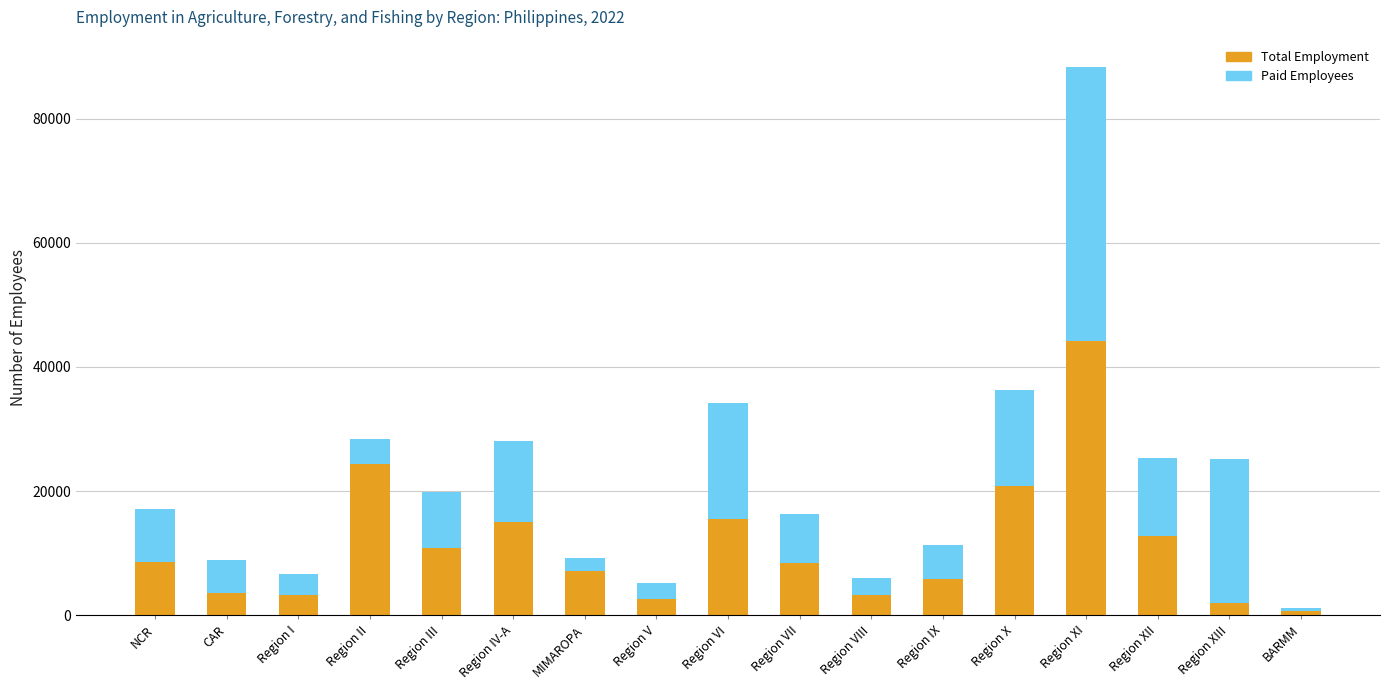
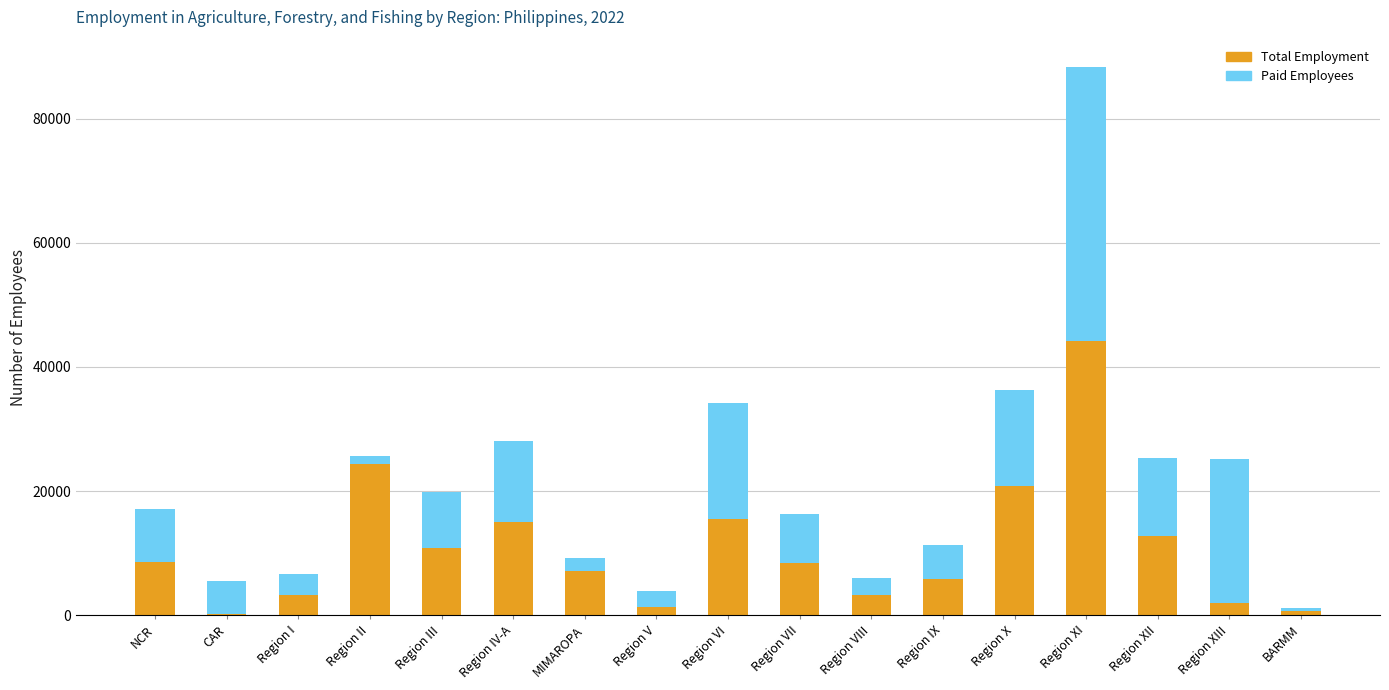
Total Employment, CAR: 4000 -> 0
Paid Employees, Region II: 4000 -> 1000
Total Employment, Region V: 3000 -> 1000
